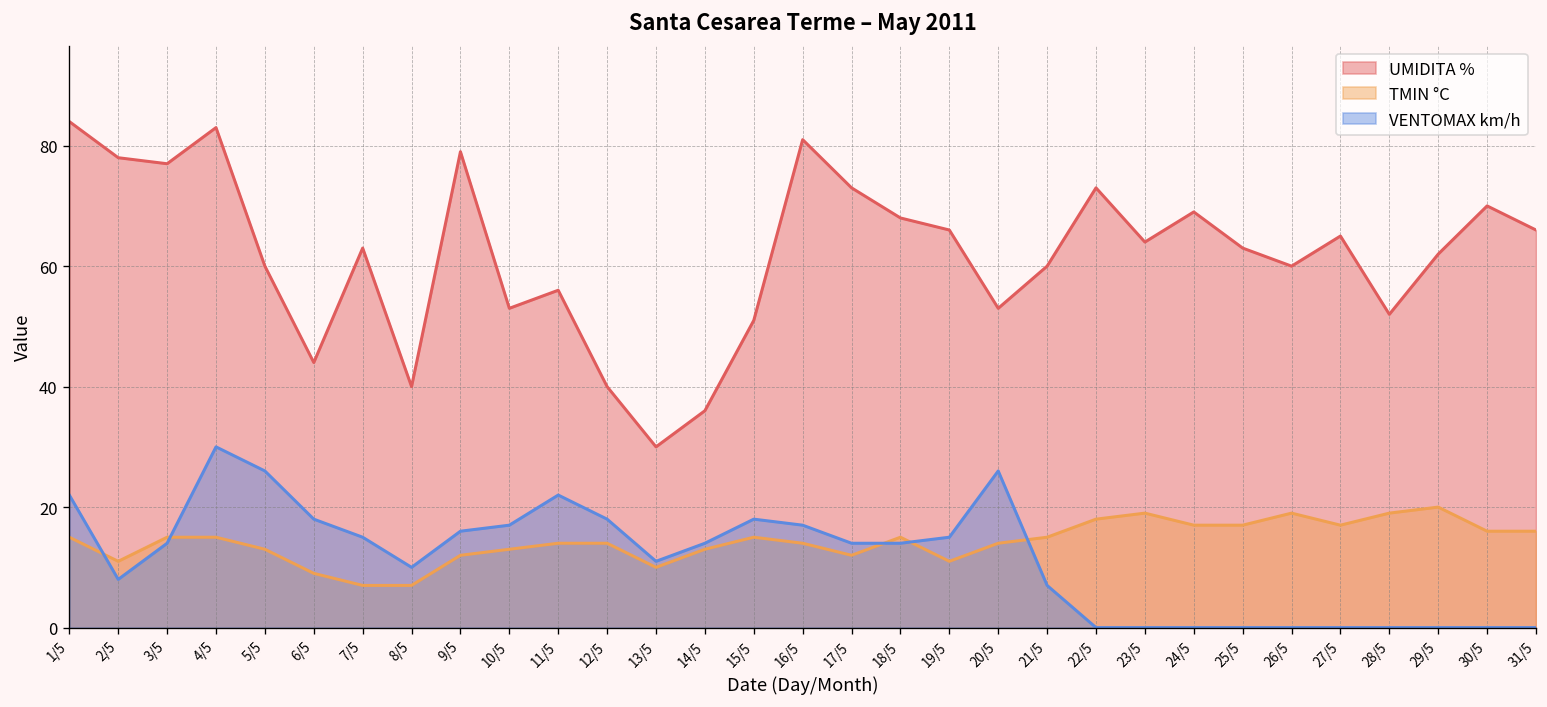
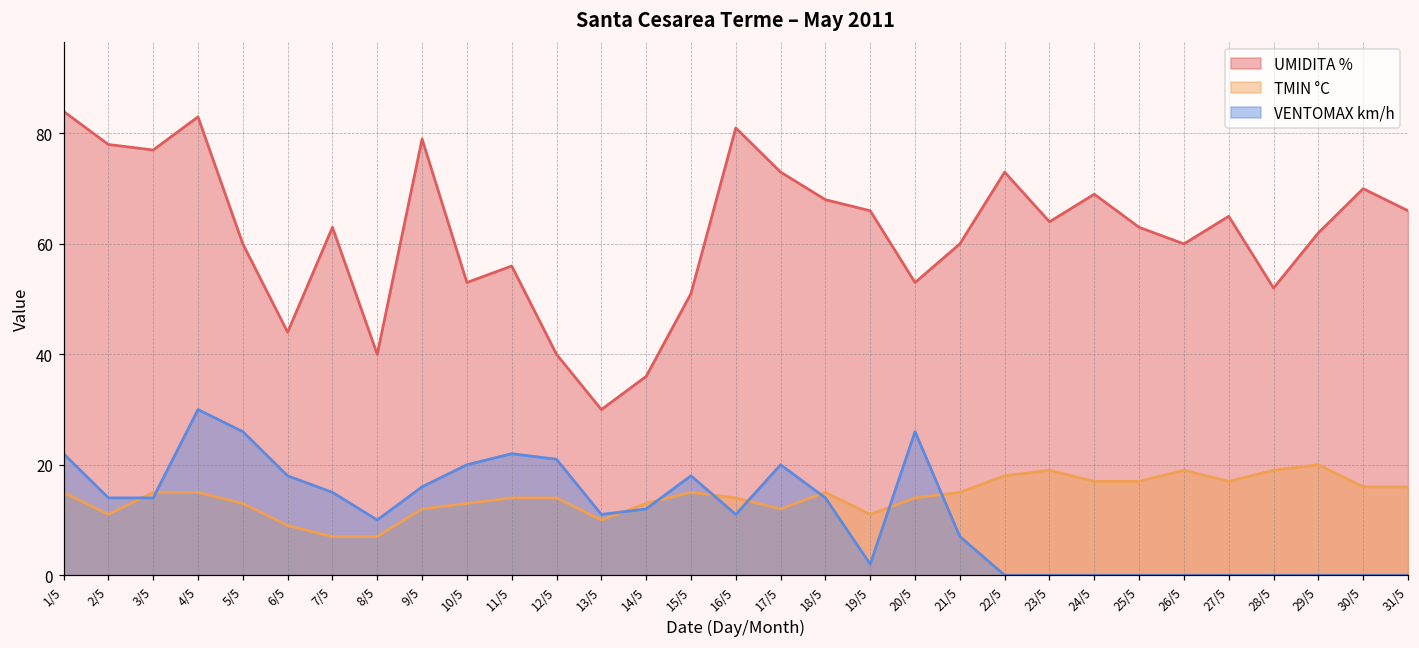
VENTOMAX km/h, 2/5: 8 -> 14
VENTOMAX km/h, 10/5: 17 -> 20
VENTOMAX km/h, 12/5: 18 -> 21
VENTOMAX km/h, 14/5: 14 -> 12
VENTOMAX km/h, 16/5: 17 -> 11
VENTOMAX km/h, 17/5: 14 -> 20
VENTOMAX km/h, 19/5: 15 -> 2
